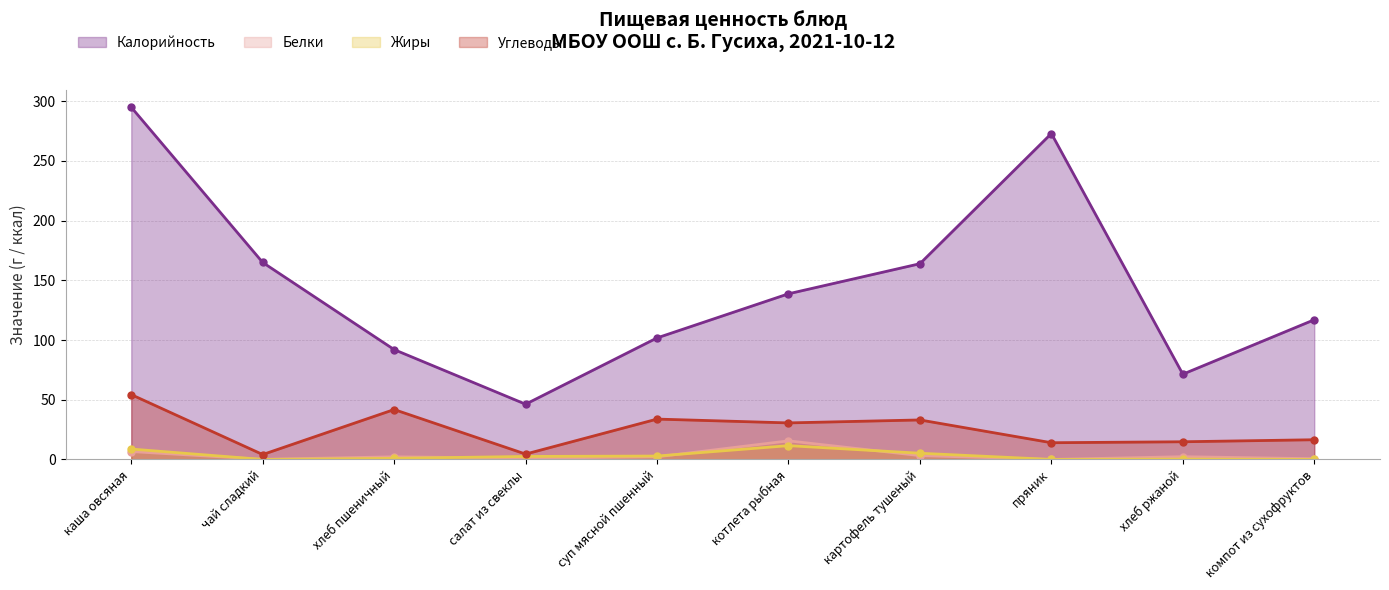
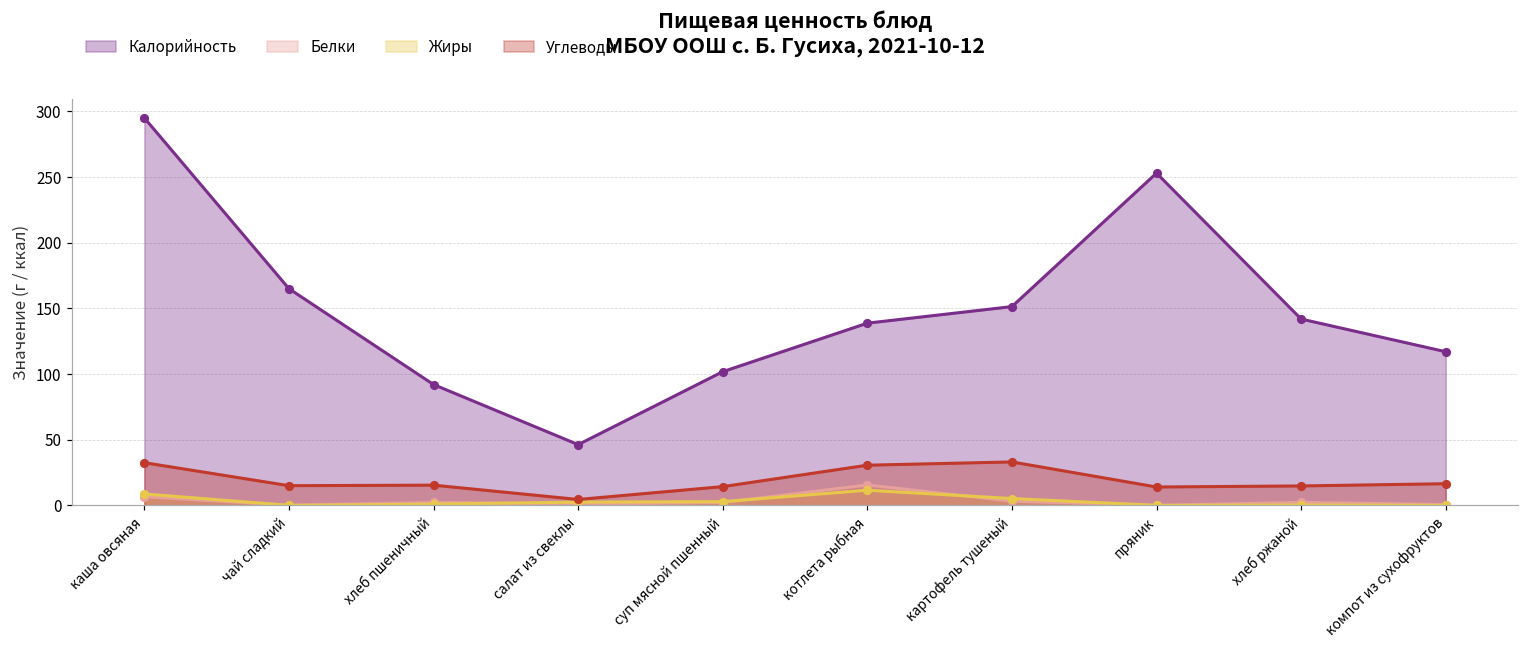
Углеводы, каша овсяная: 54 -> 33
Углеводы, чай сладкий: 4 -> 15
Углеводы, хлеб пшеничный: 42 -> 15
Углеводы, суп мясной пшенный: 34 -> 14
Калорийность, картофель тушеный: 164 -> 151
Калорийность, пряник: 273 -> 253
Калорийность, хлеб ржаной: 71 -> 142
